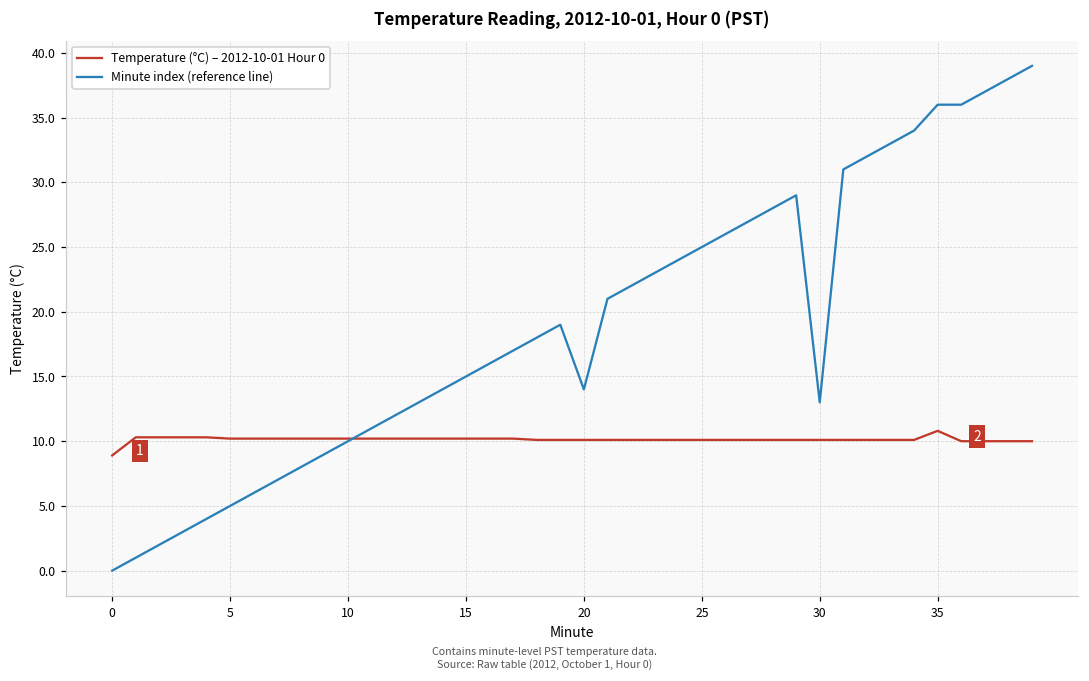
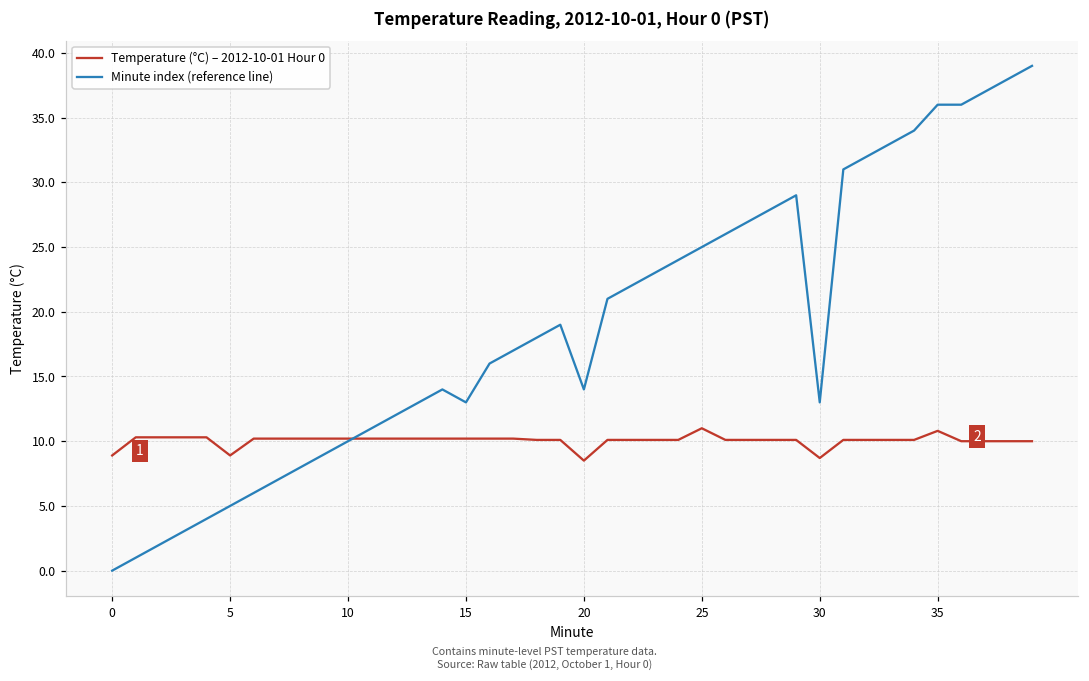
Temperature (°C) – 2012-10-01 Hour 0, 5: 10.2 -> 8.9
Minute index (reference line), 15: 15 -> 13
Temperature (°C) – 2012-10-01 Hour 0, 20: 10.1 -> 8.5
Temperature (°C) – 2012-10-01 Hour 0, 25: 10.1 -> 11.0
Temperature (°C) – 2012-10-01 Hour 0, 30: 10.1 -> 8.7
